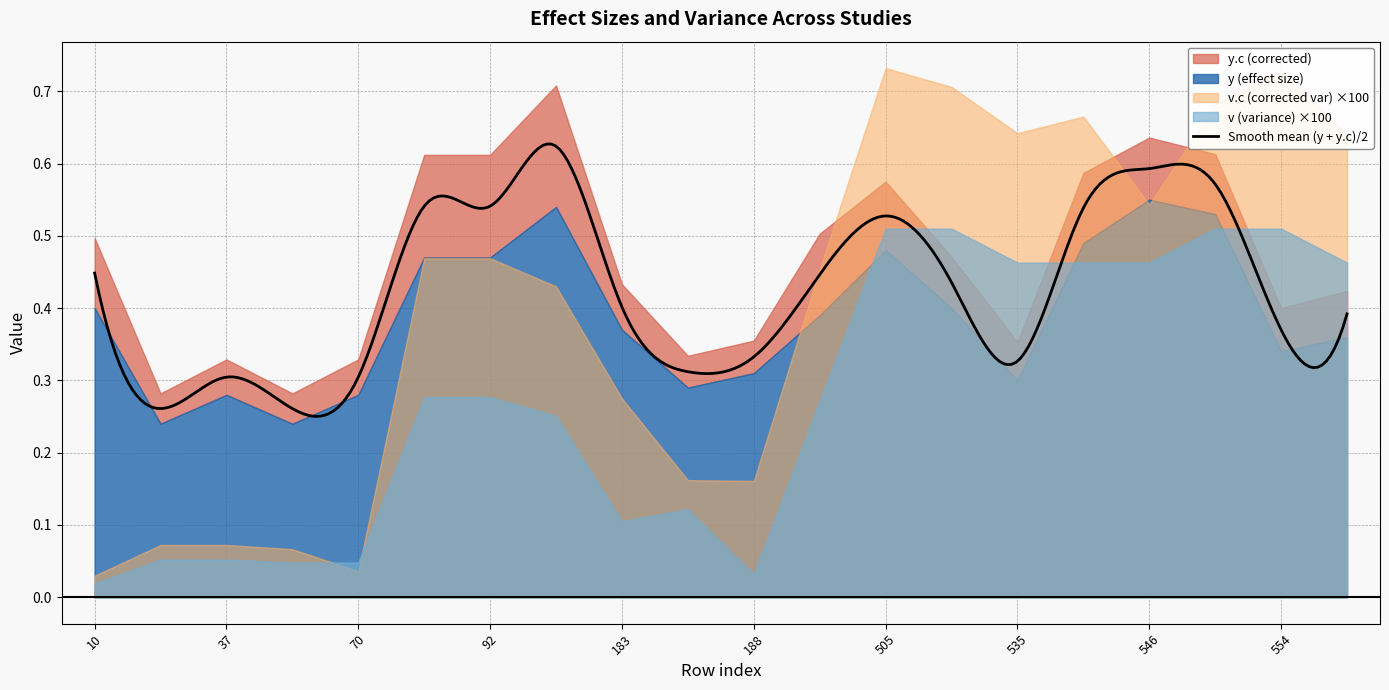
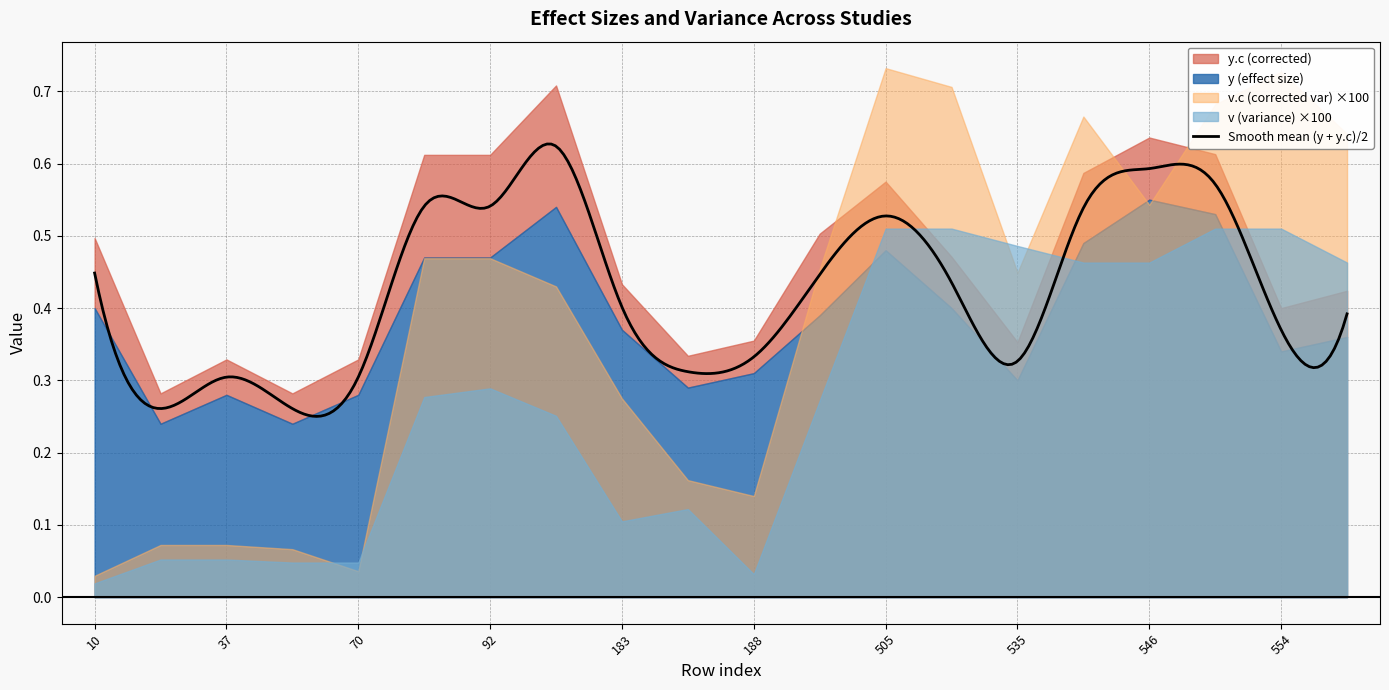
v (variance) ×100, 92: 0.28 -> 0.29
v.c (corrected var) ×100, 188: 0.16 -> 0.14
v.c (corrected var) ×100, 535: 0.64 -> 0.45
v (variance) ×100, 535: 0.46 -> 0.49
